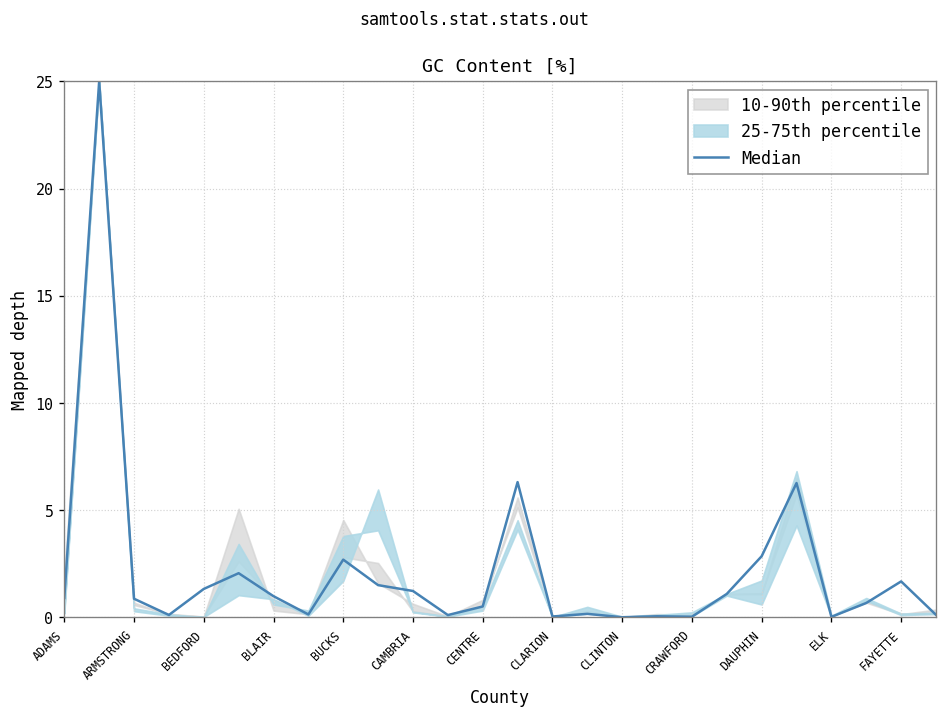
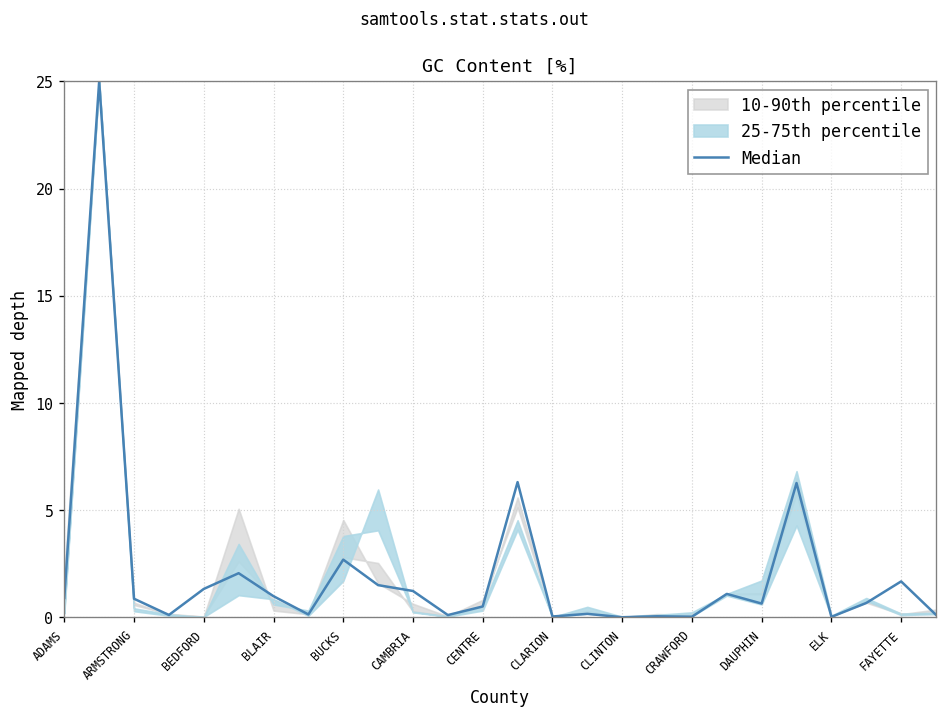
Median, DAUPHIN: 2.9 -> 0.6
